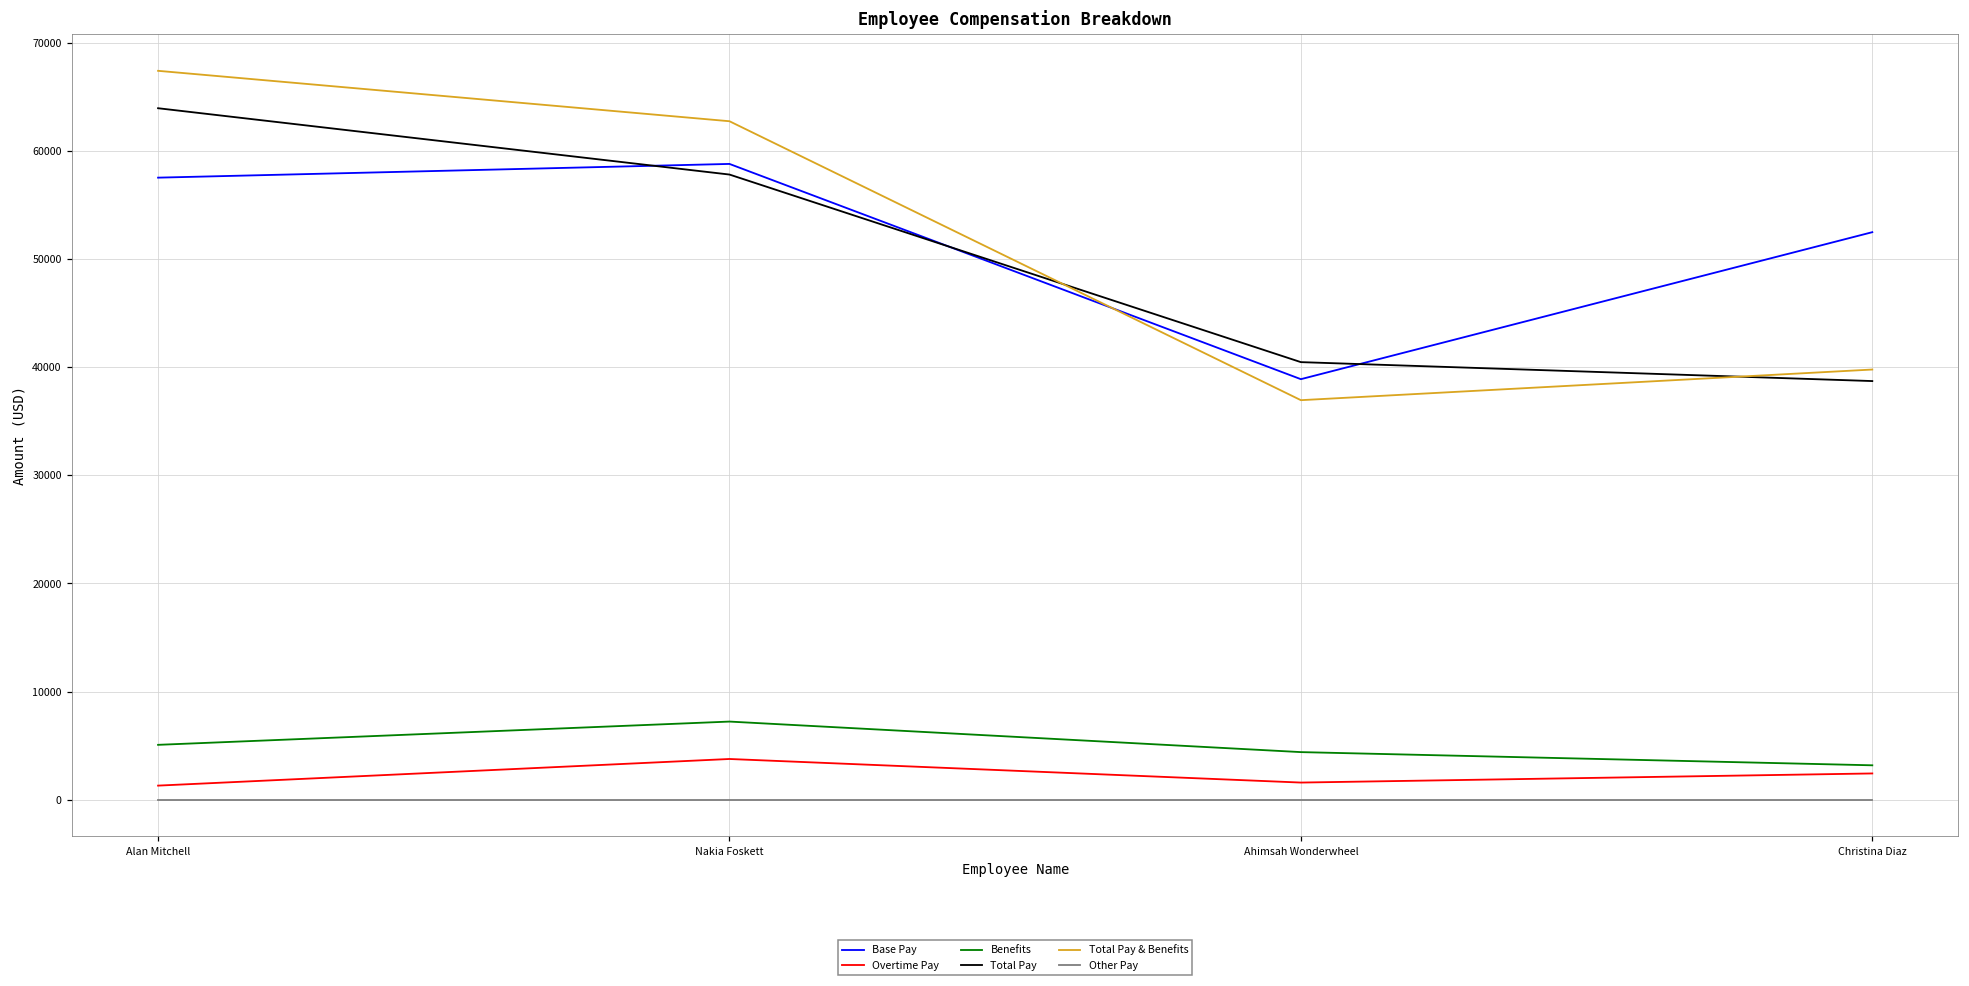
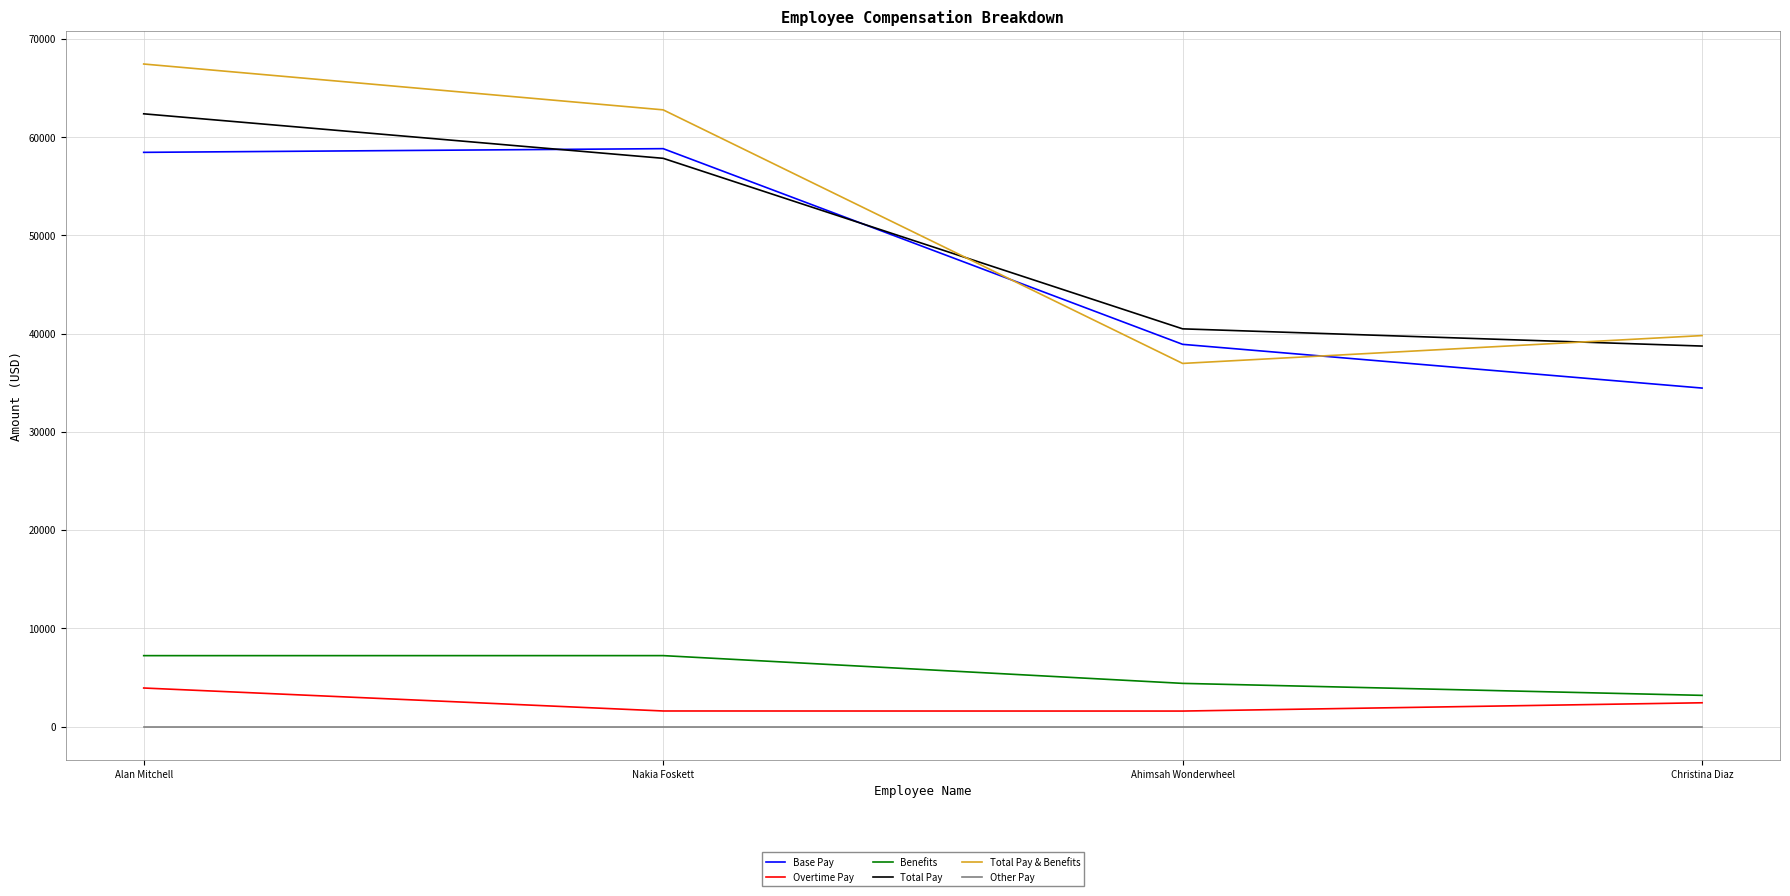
Base Pay, Alan Mitchell: 57500 -> 58400
Overtime Pay, Alan Mitchell: 1000 -> 4000
Benefits, Alan Mitchell: 5000 -> 7000
Total Pay, Alan Mitchell: 64000 -> 62000
Overtime Pay, Nakia Foskett: 4000 -> 2000
Base Pay, Christina Diaz: 53000 -> 34000
